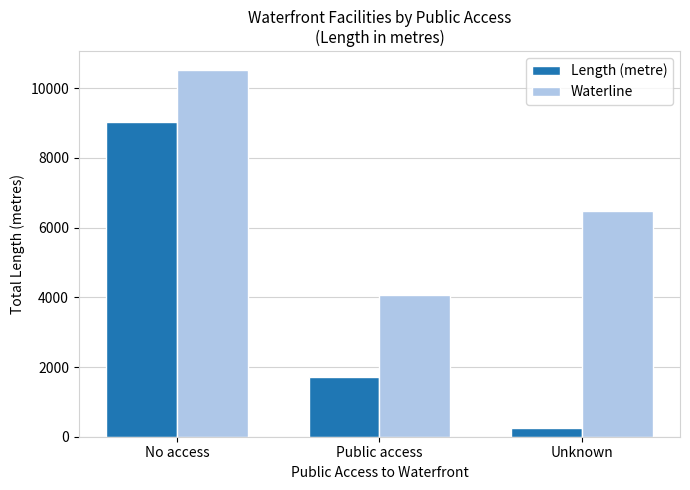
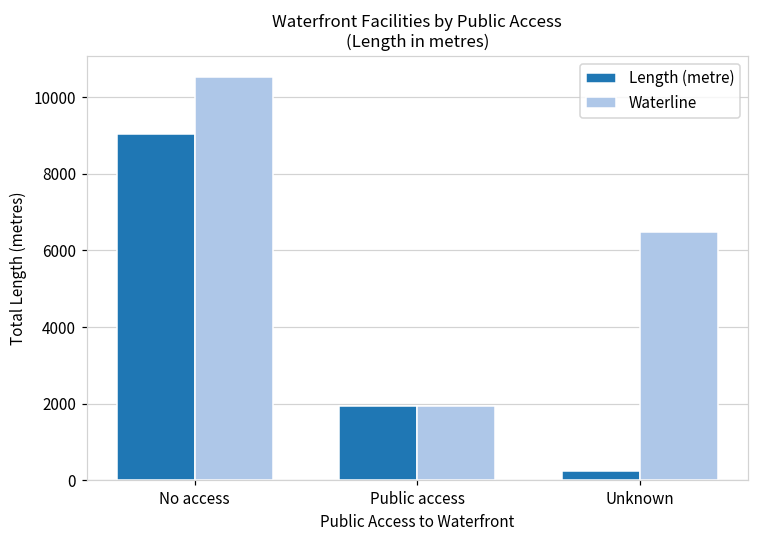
Length (metre), Public access: 1700 -> 1900
Waterline, Public access: 4100 -> 1900
